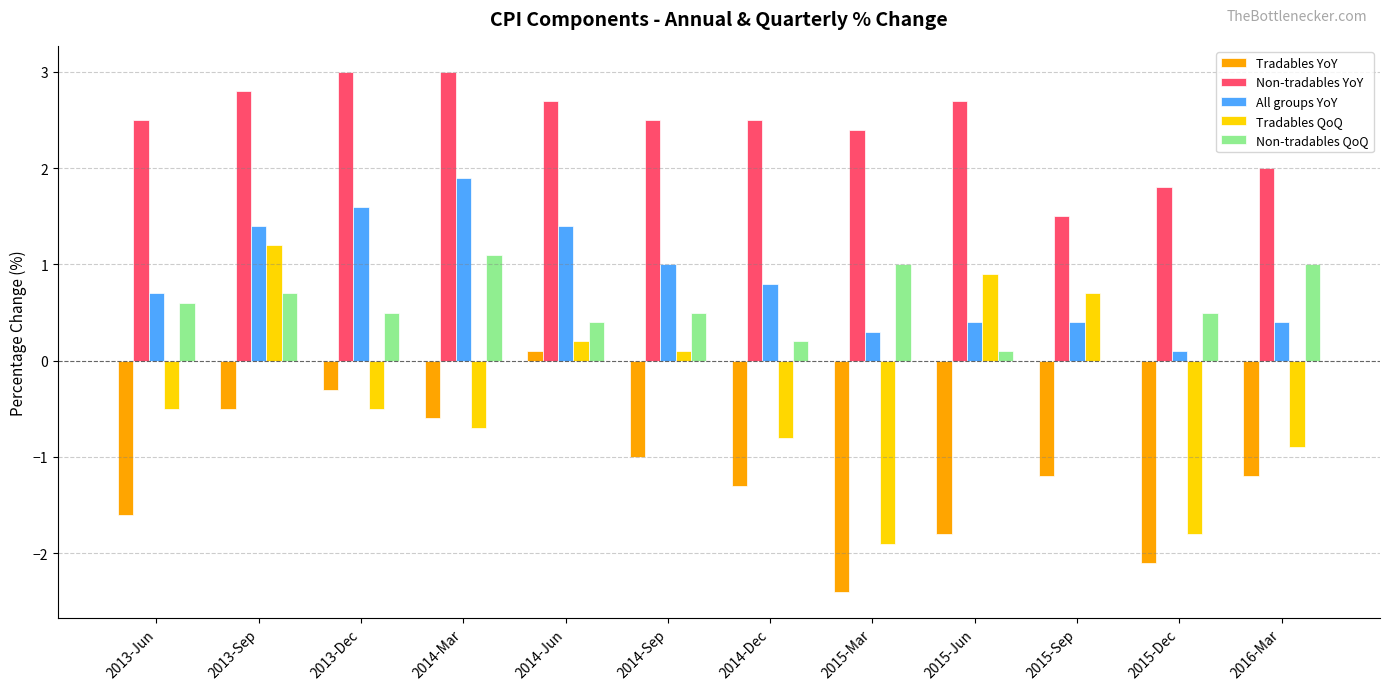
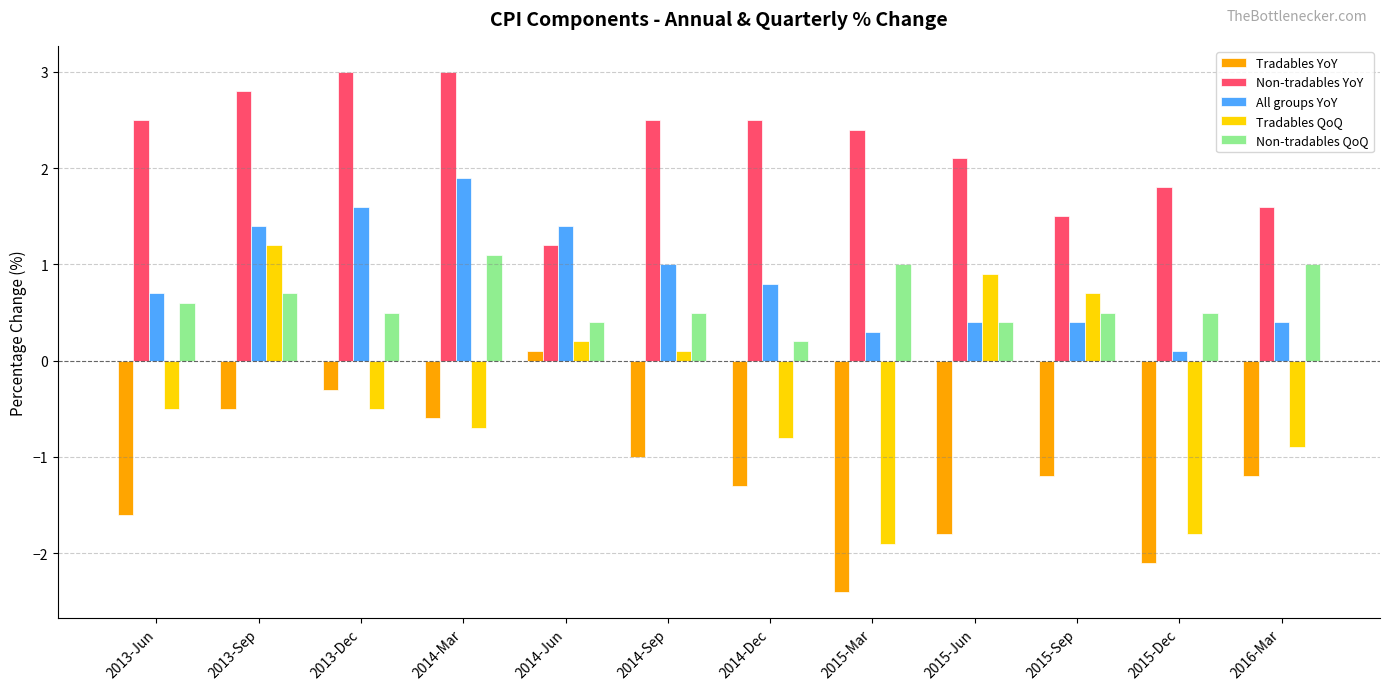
Non-tradables YoY, 2014-Jun: 2.7 -> 1.2
Non-tradables YoY, 2015-Jun: 2.7 -> 2.1
Non-tradables QoQ, 2015-Jun: 0.1 -> 0.4
Non-tradables QoQ, 2015-Sep: 0.0 -> 0.5
Non-tradables YoY, 2016-Mar: 2.0 -> 1.6
